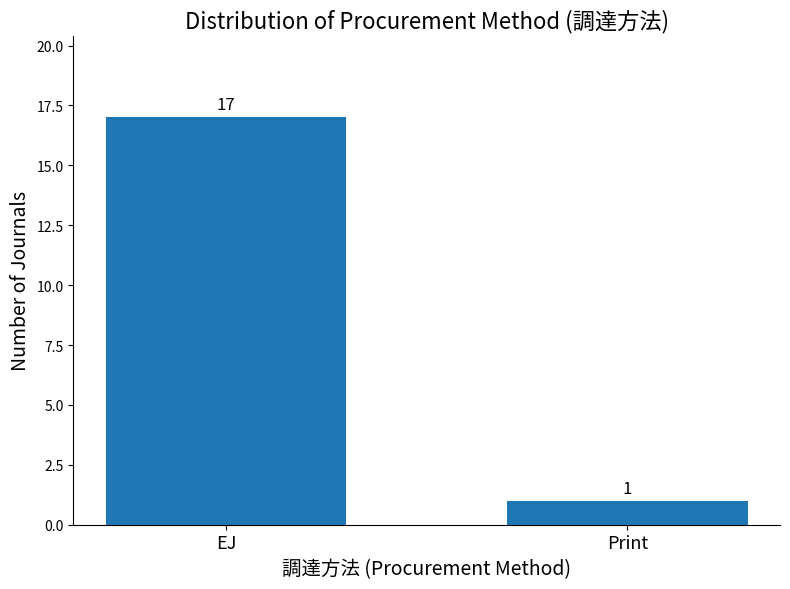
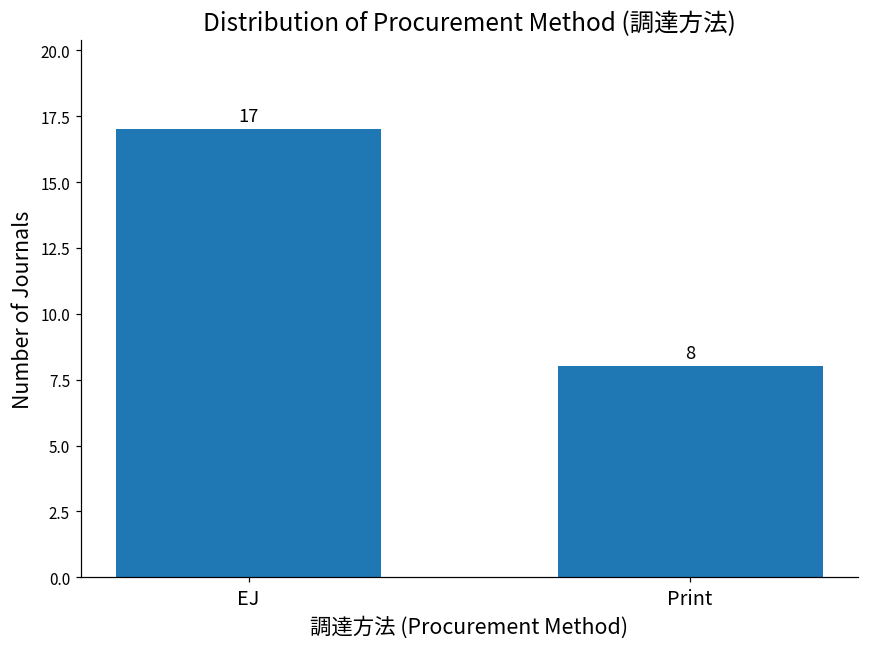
Print: 1 -> 8
